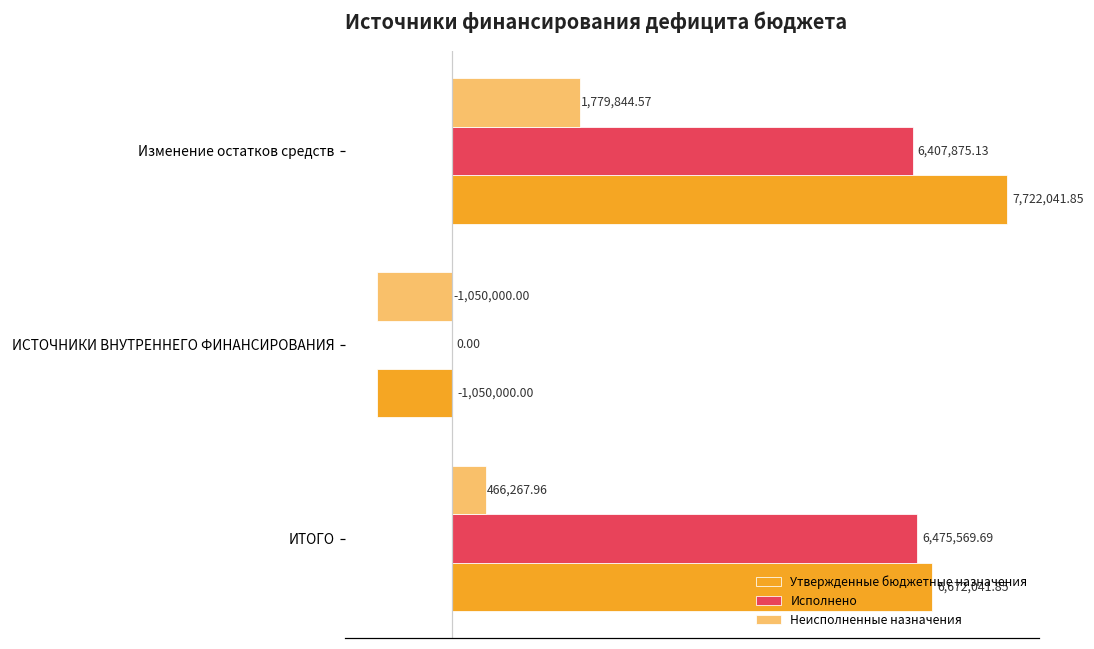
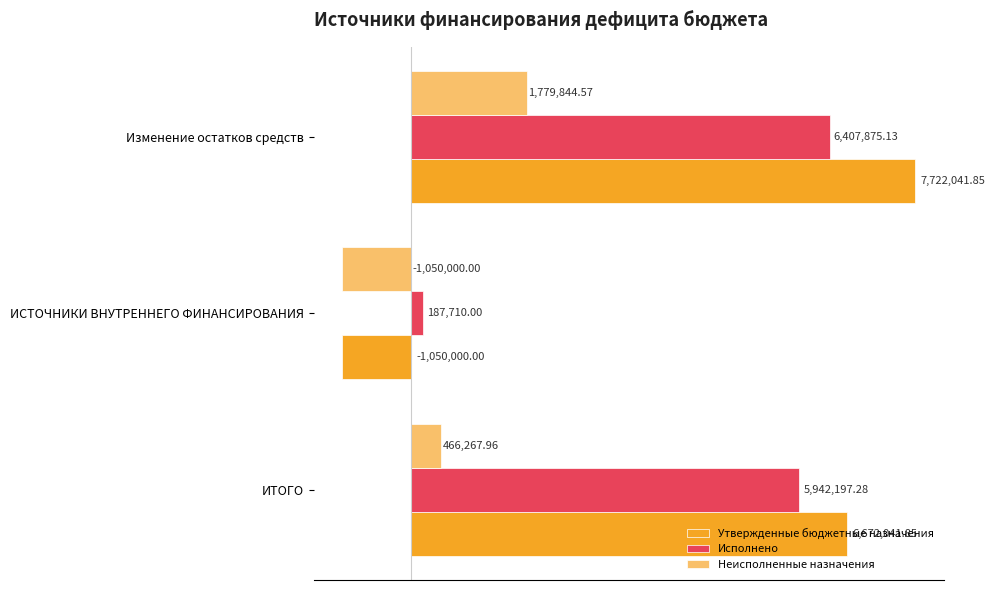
Исполнено, ИСТОЧНИКИ ВНУТРЕННЕГО ФИНАНСИРОВАНИЯ: 0.00 -> 187,710.00
Исполнено, ИТОГО: 6,475,569.69 -> 5,942,197.28
